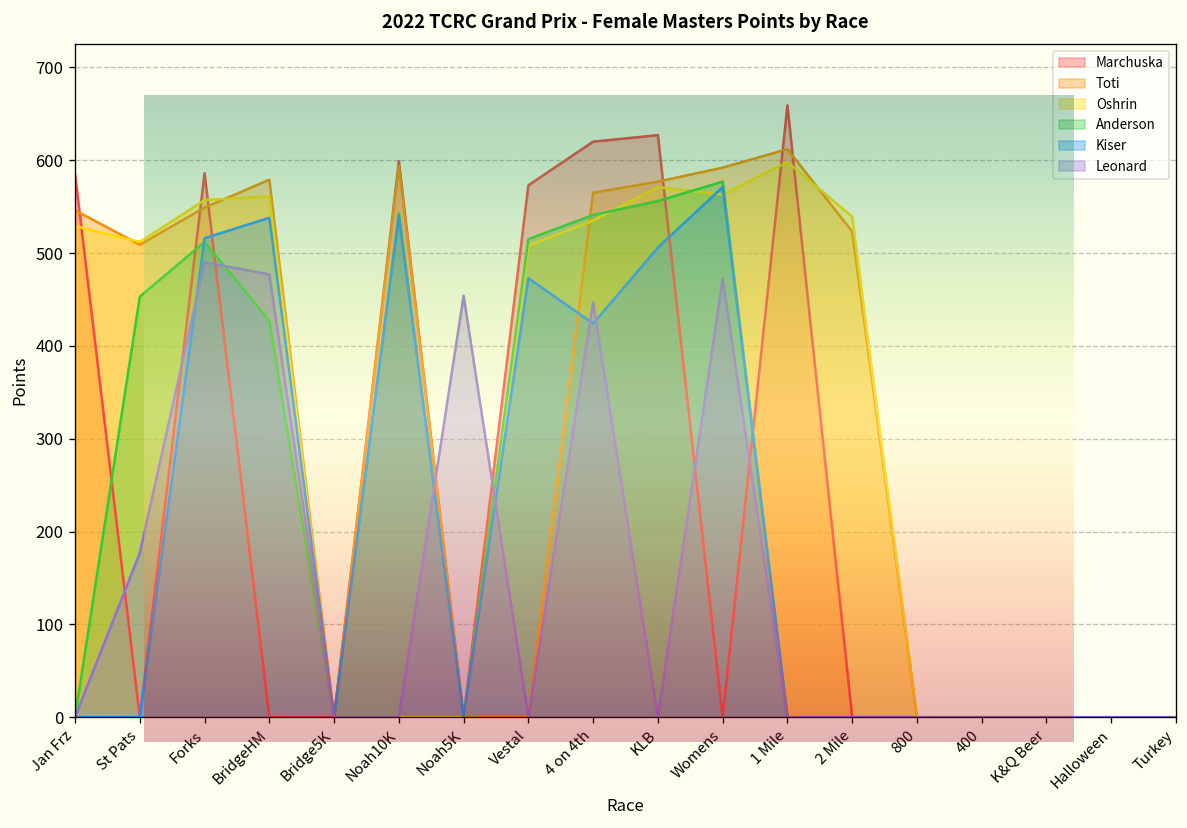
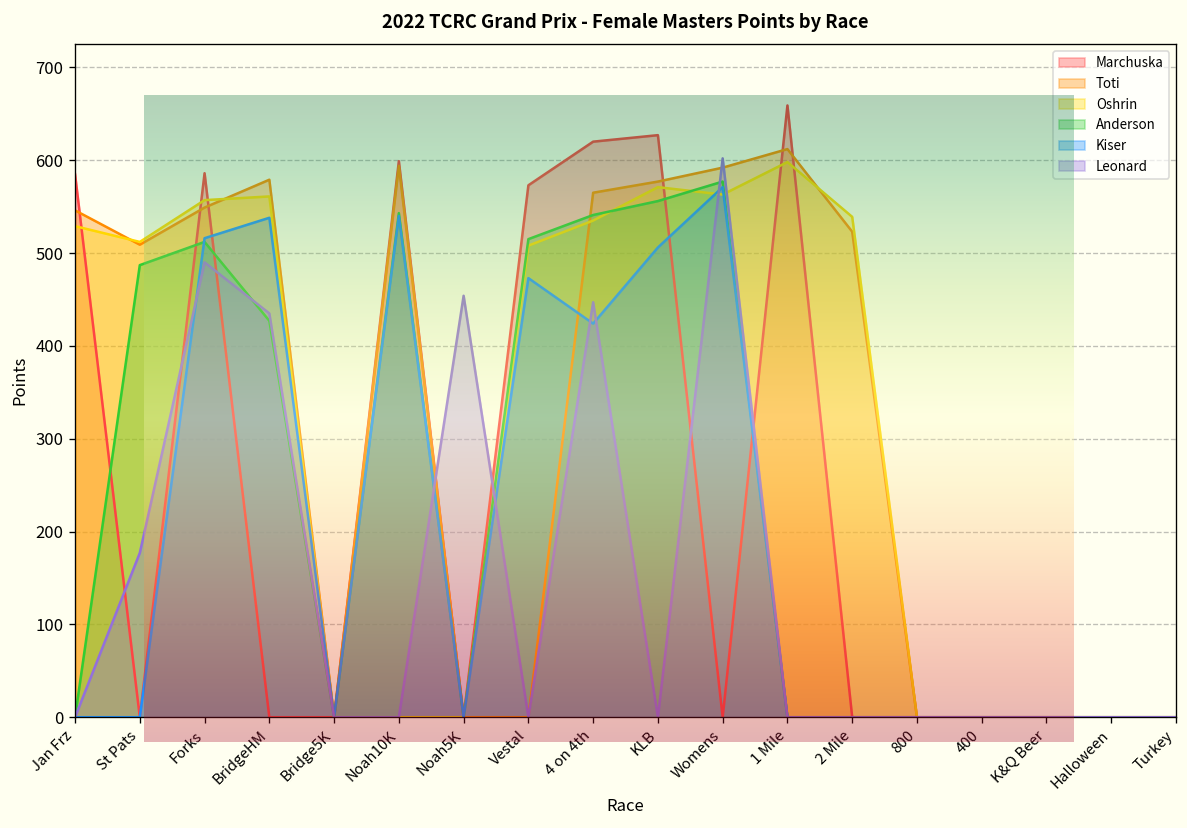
Anderson, St Pats: 450 -> 490
Leonard, BridgeHM: 480 -> 440
Leonard, Womens: 470 -> 600
